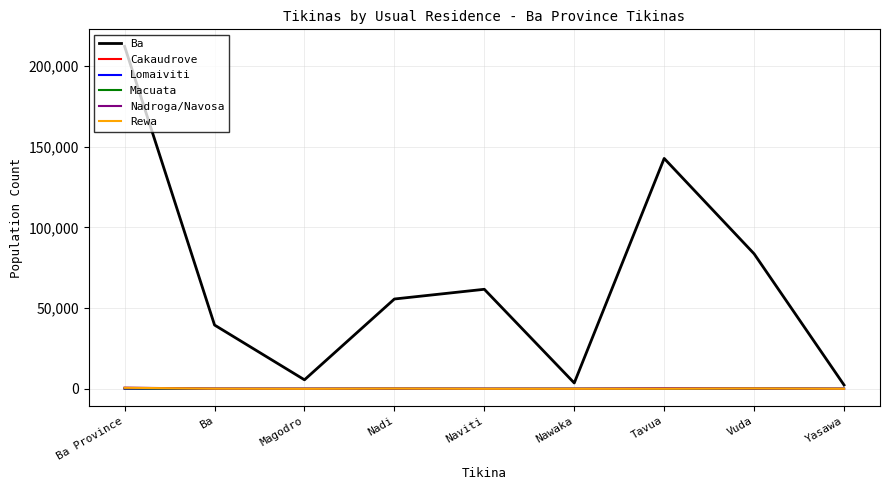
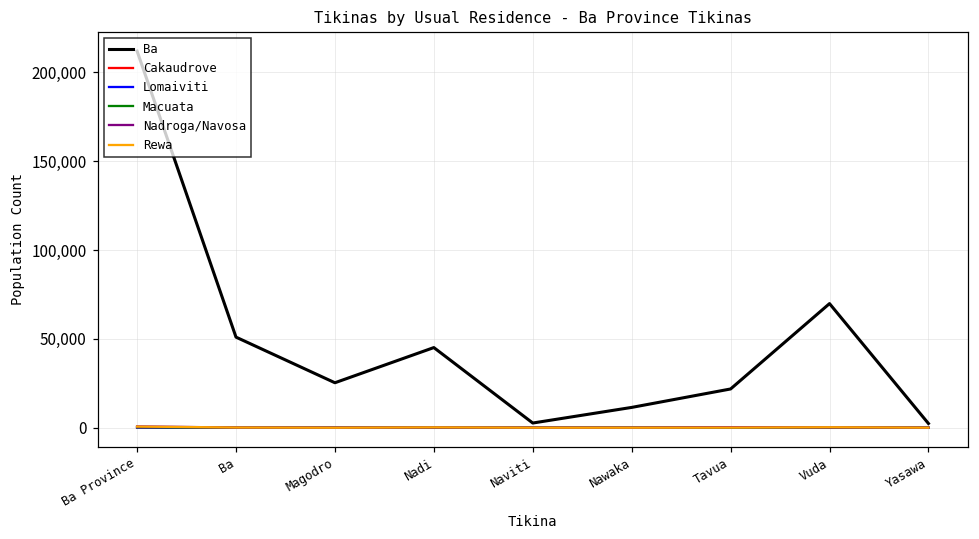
Ba, Ba: 39,000 -> 51,000
Ba, Magodro: 6,000 -> 25,000
Ba, Nadi: 56,000 -> 45,000
Ba, Naviti: 62,000 -> 3,000
Ba, Nawaka: 4,000 -> 11,000
Ba, Tavua: 143,000 -> 22,000
Ba, Vuda: 84,000 -> 70,000
